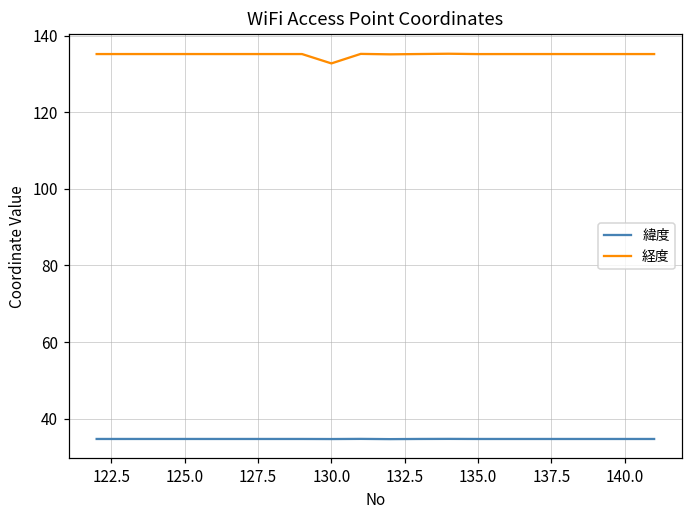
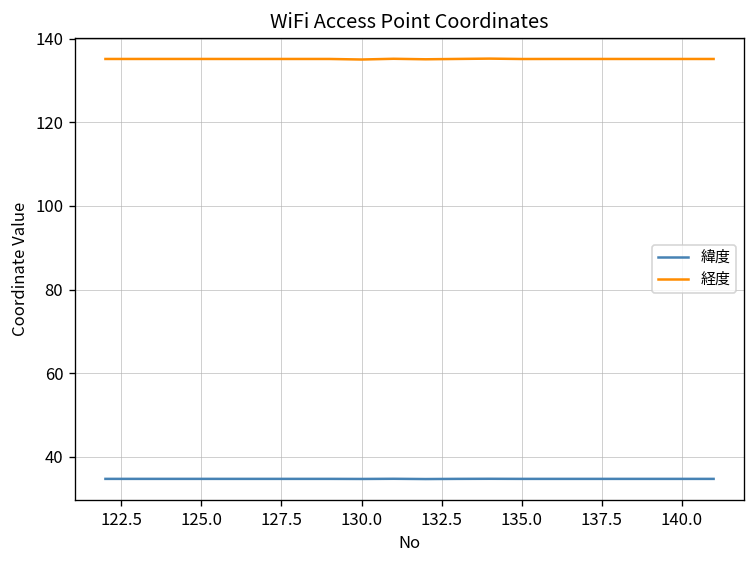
経度, 130.0: 133 -> 135
